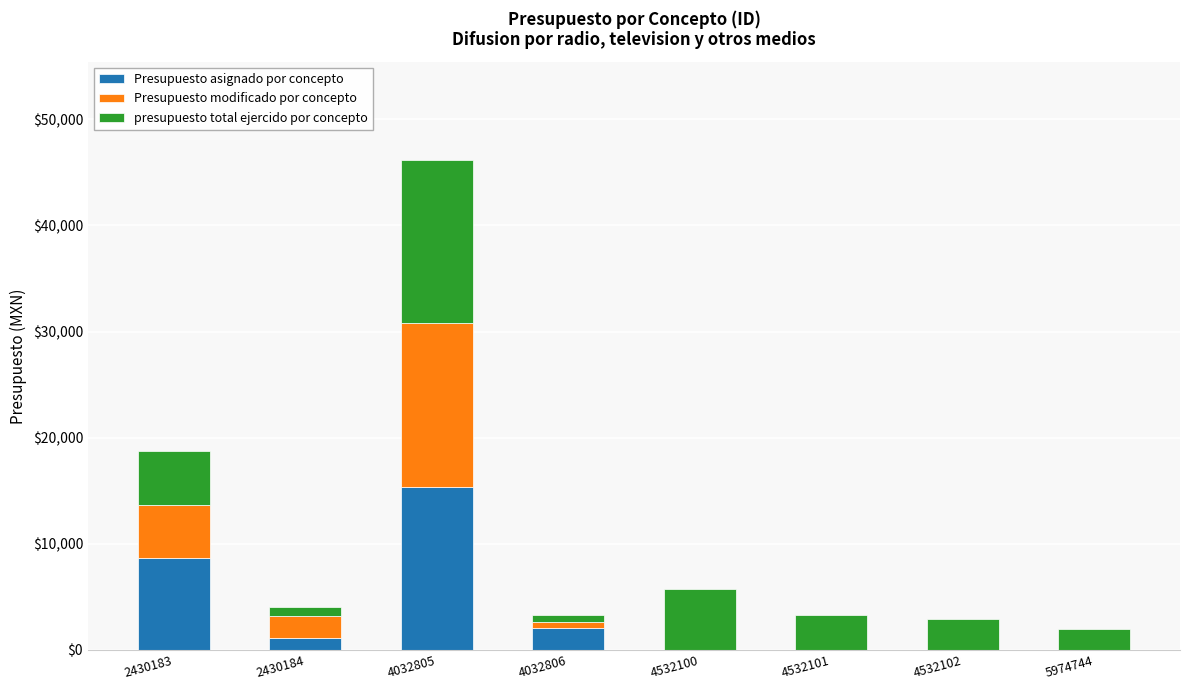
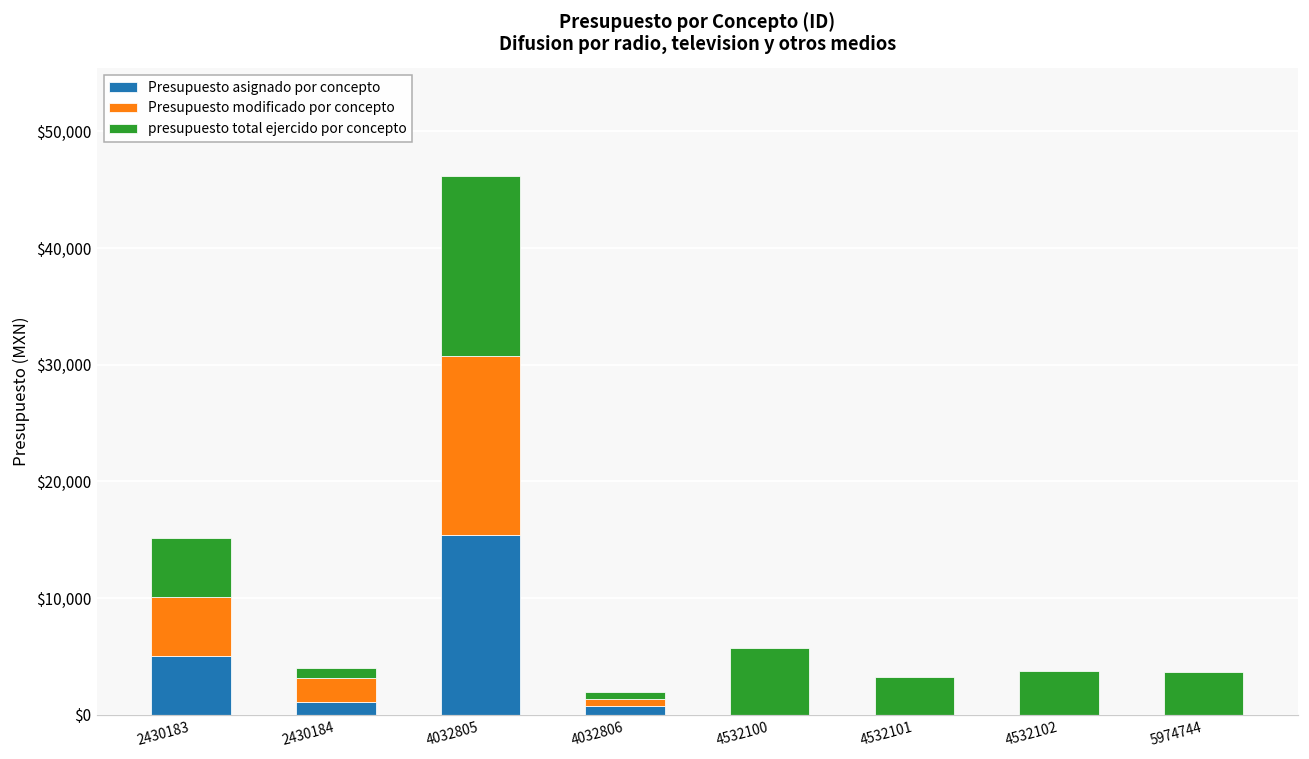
Presupuesto asignado por concepto, 2430183: $8,700 -> $5,000
Presupuesto asignado por concepto, 4032806: $2,100 -> $800
presupuesto total ejercido por concepto, 4532102: $2,900 -> $3,800
presupuesto total ejercido por concepto, 5974744: $1,900 -> $3,700
